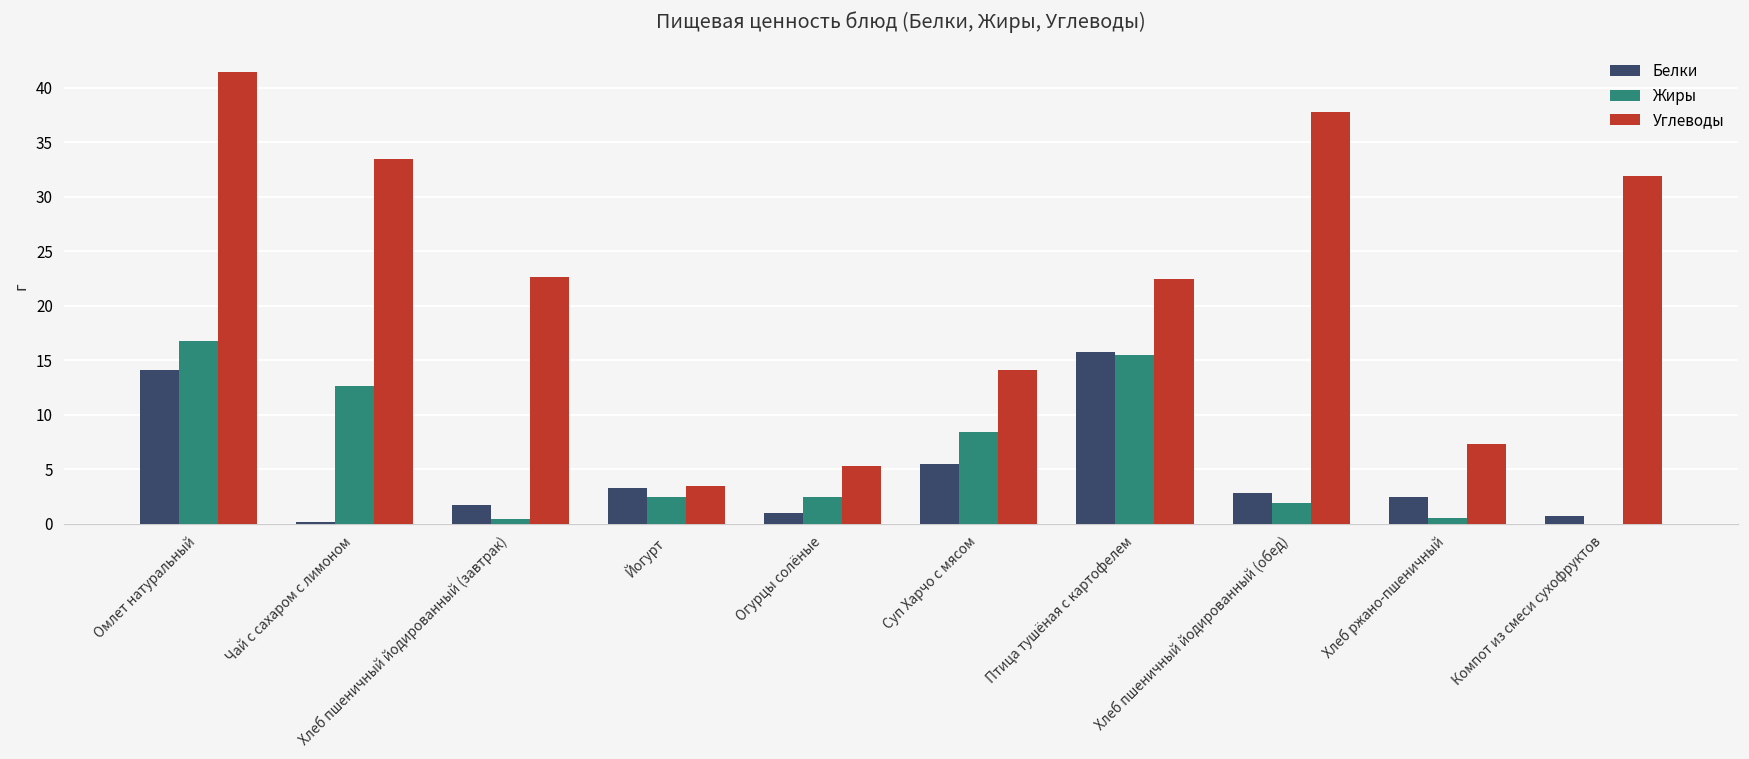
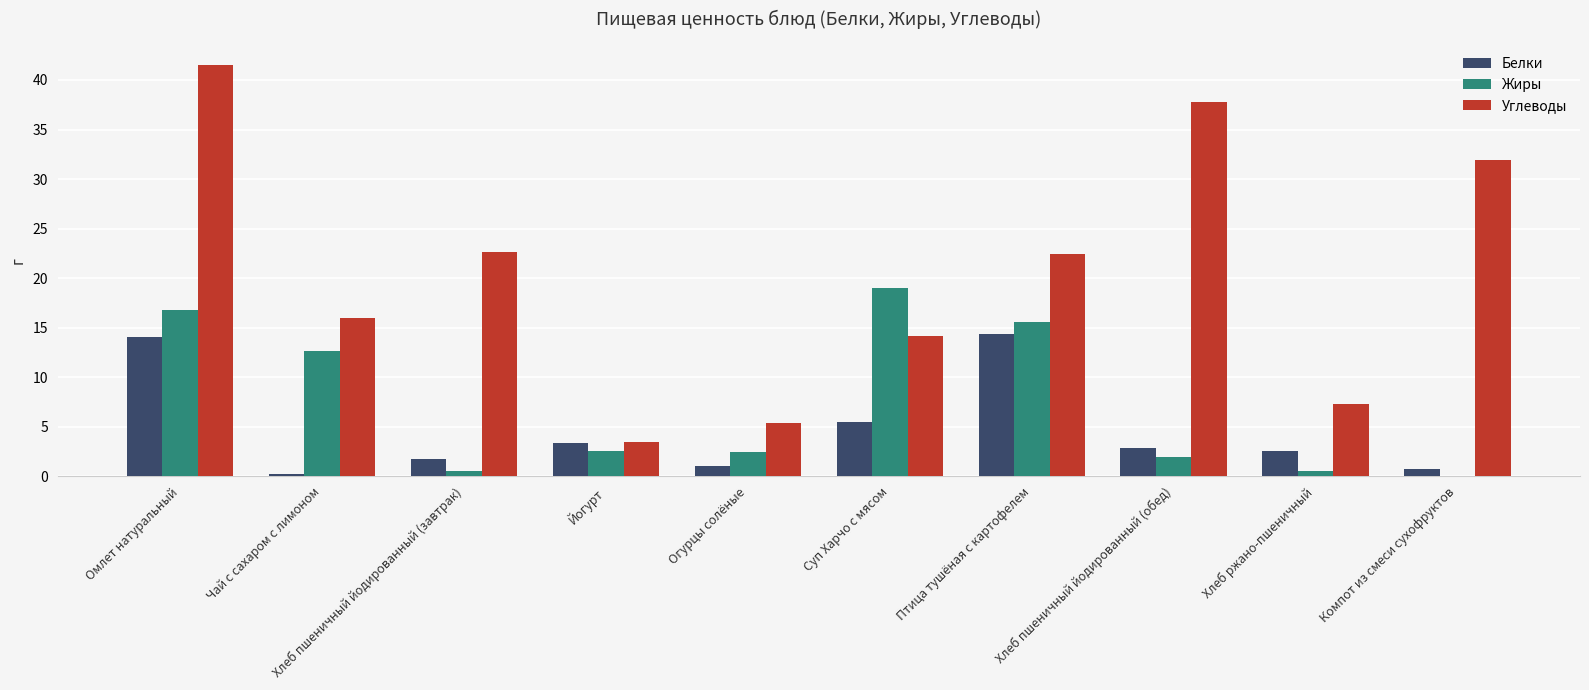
Углеводы, Чай с сахаром с лимоном: 34 -> 16
Жиры, Суп Харчо с мясом: 8 -> 19
Белки, Птица тушёная с картофелем: 16 -> 14
